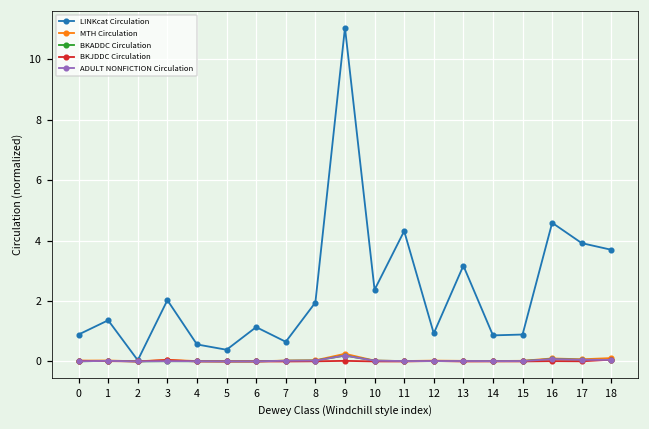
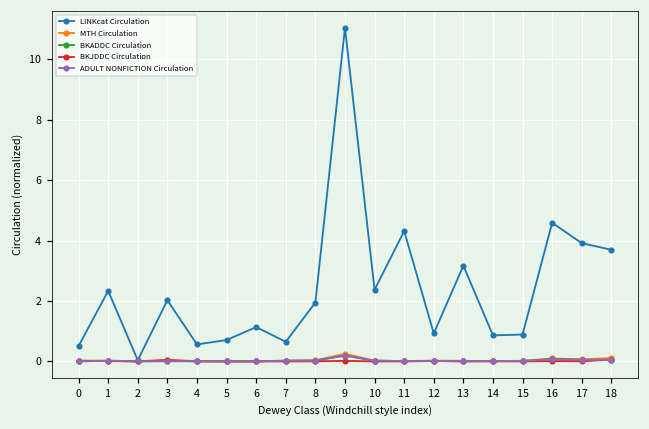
LINKcat Circulation, 0: 0.9 -> 0.5
LINKcat Circulation, 1: 1.4 -> 2.3
LINKcat Circulation, 5: 0.4 -> 0.7
